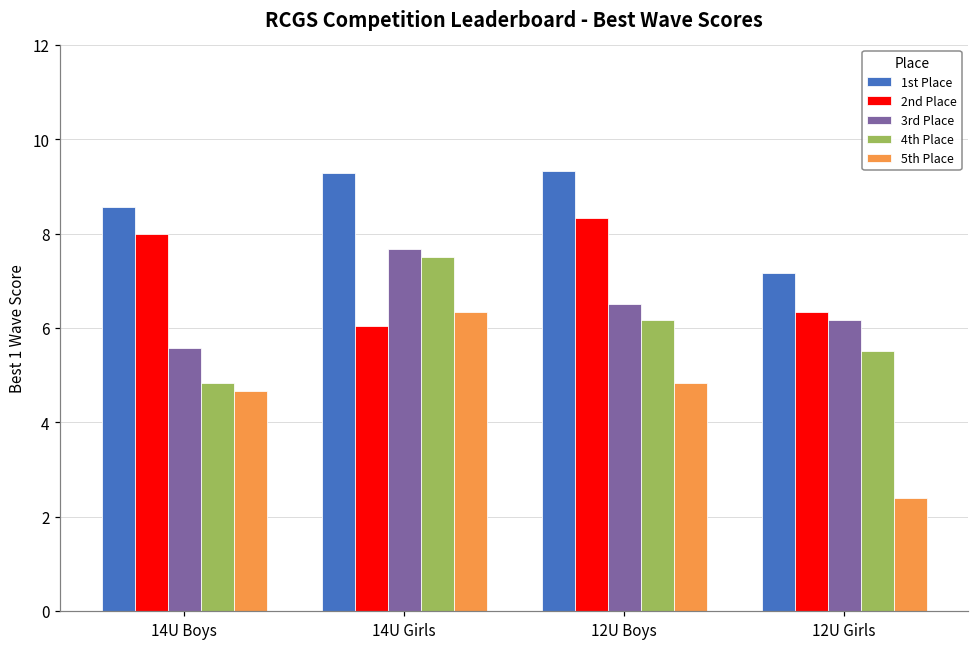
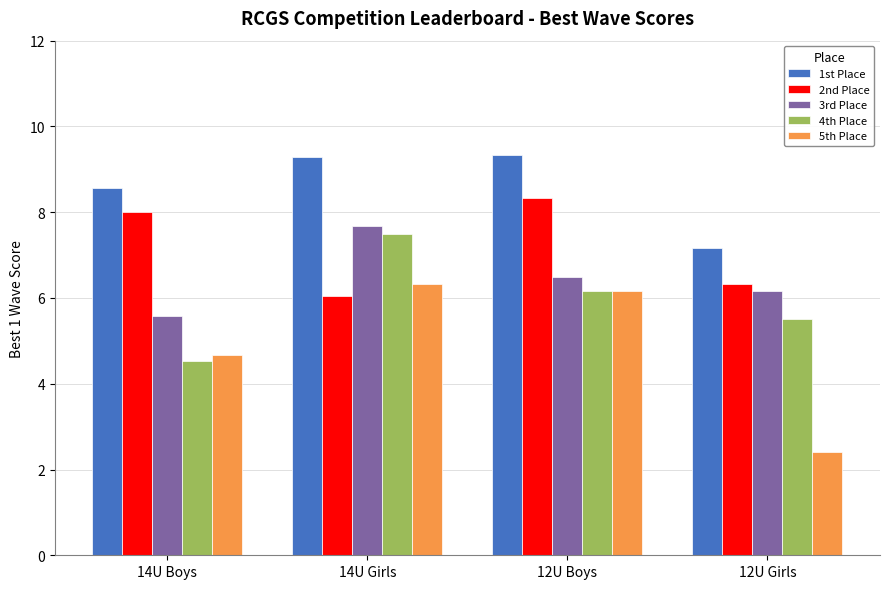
4th Place, 14U Boys: 4.8 -> 4.5
5th Place, 12U Boys: 4.8 -> 6.2
